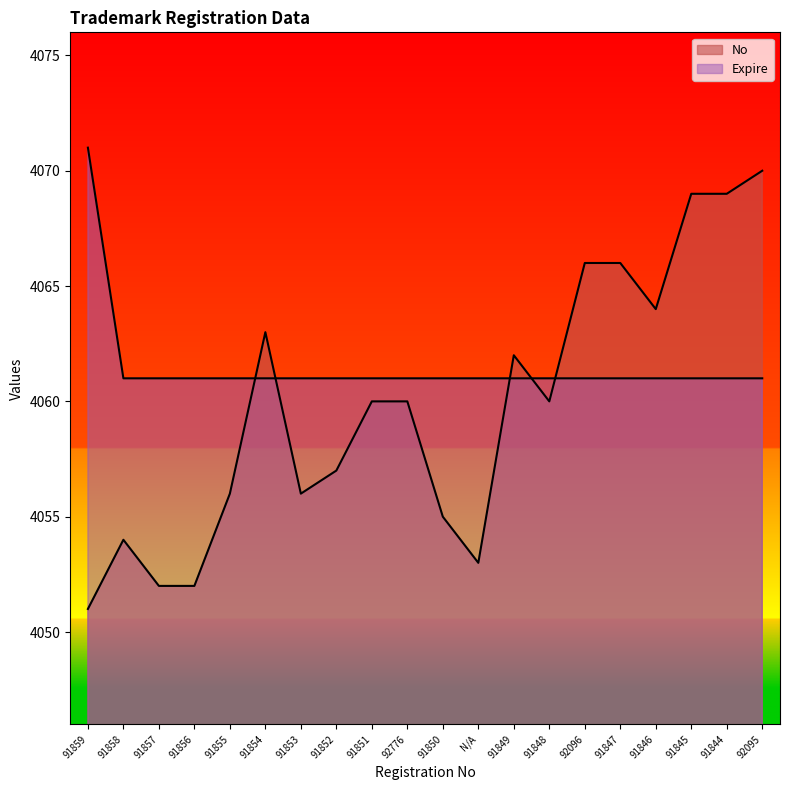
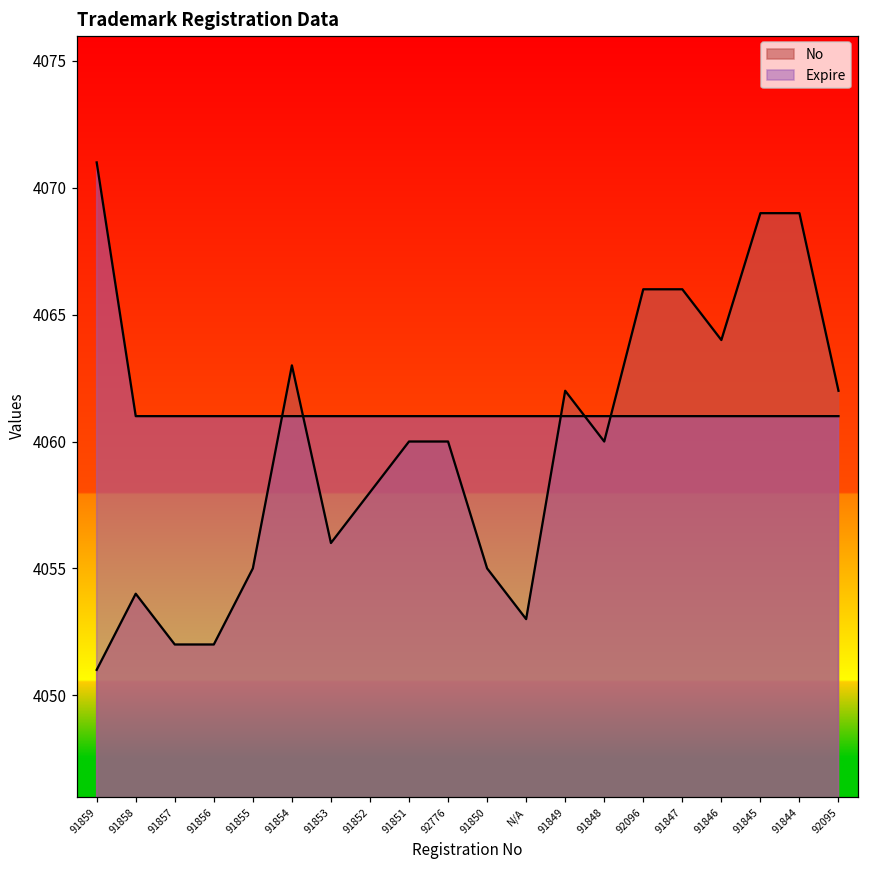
No, 91855: 4056 -> 4055
No, 91852: 4057 -> 4058
No, 92095: 4070 -> 4062
